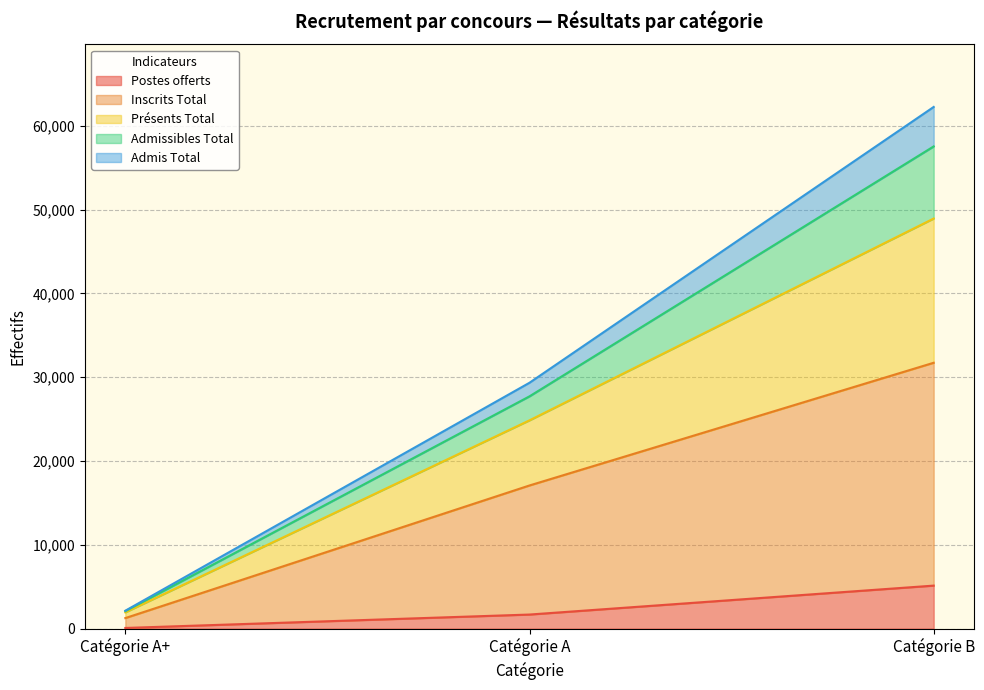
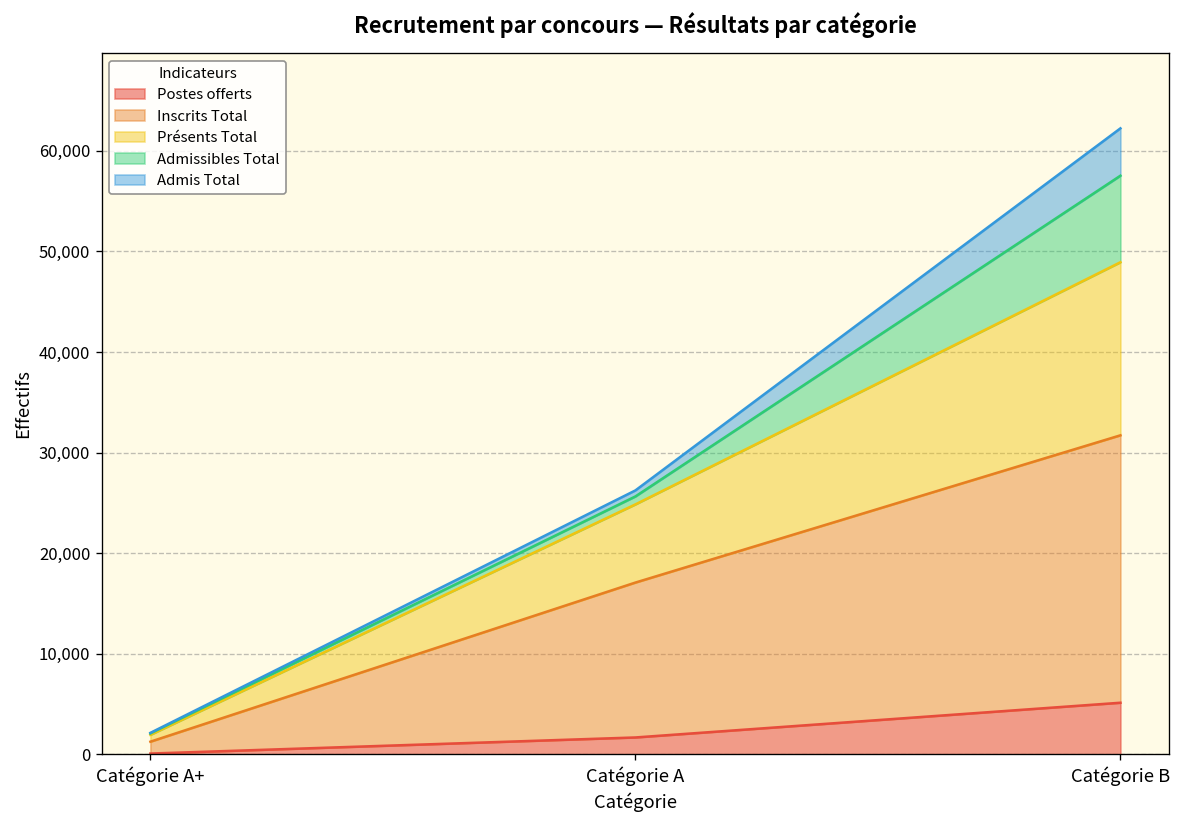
Admissibles Total, Catégorie A: 3,000 -> 1,000
Admis Total, Catégorie A: 2,000 -> 1,000
